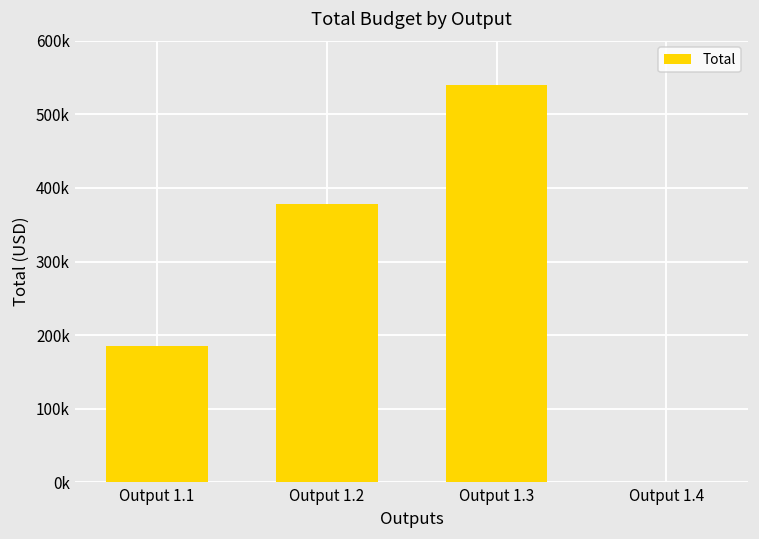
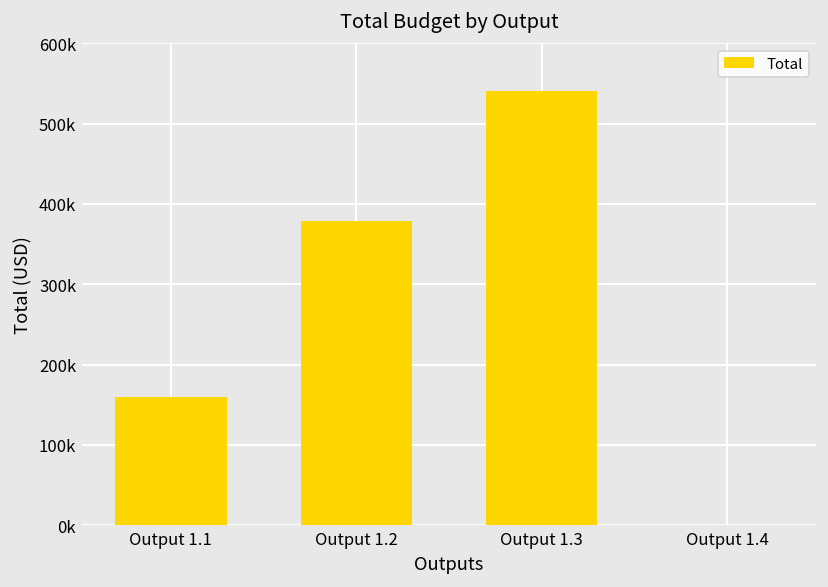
Output 1.1: 180000 -> 160000
